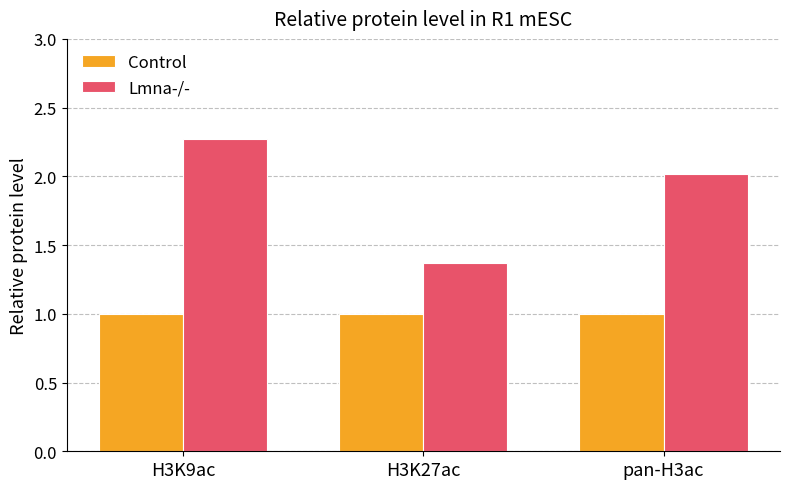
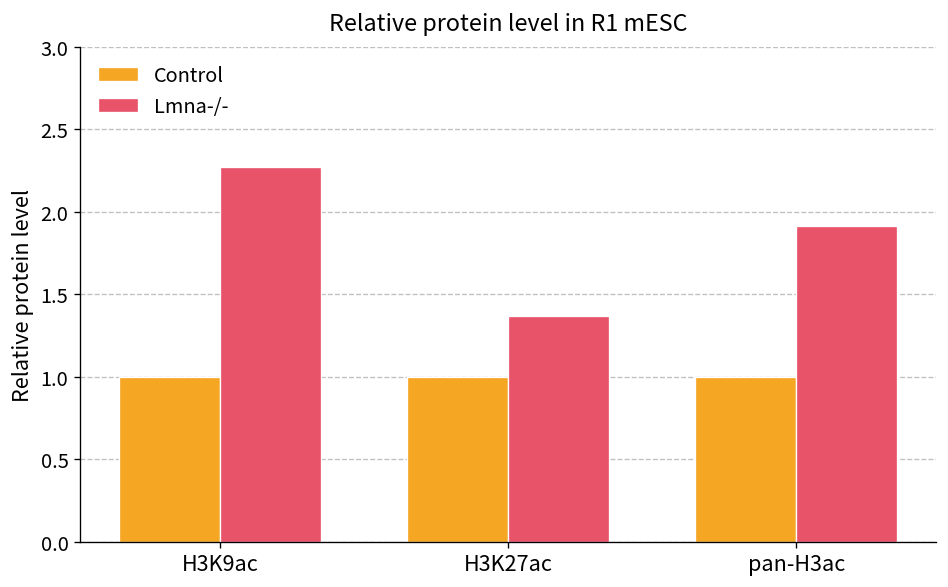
Lmna-/-, pan-H3ac: 2.02 -> 1.91
